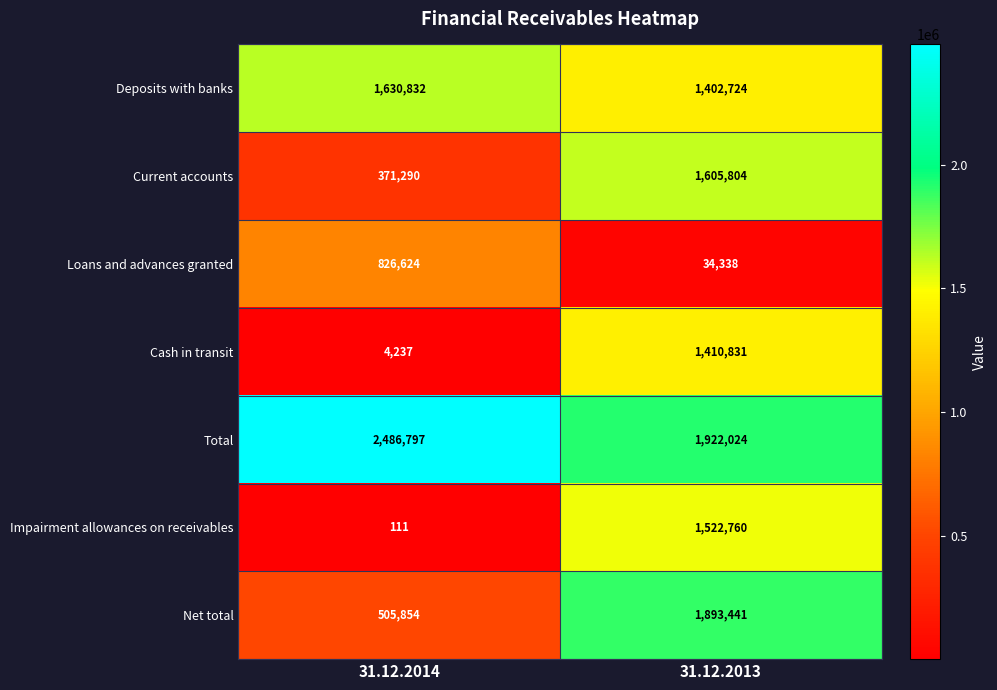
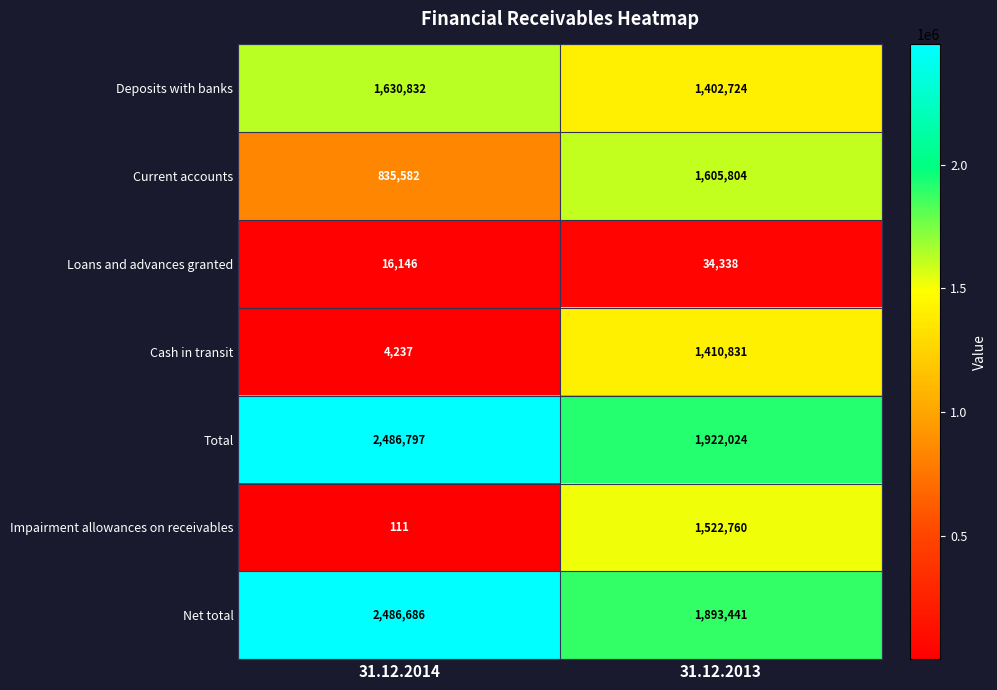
Current accounts, 31.12.2014: 371,290 -> 835,582
Loans and advances granted, 31.12.2014: 826,624 -> 16,146
Net total, 31.12.2014: 505,854 -> 2,486,686
